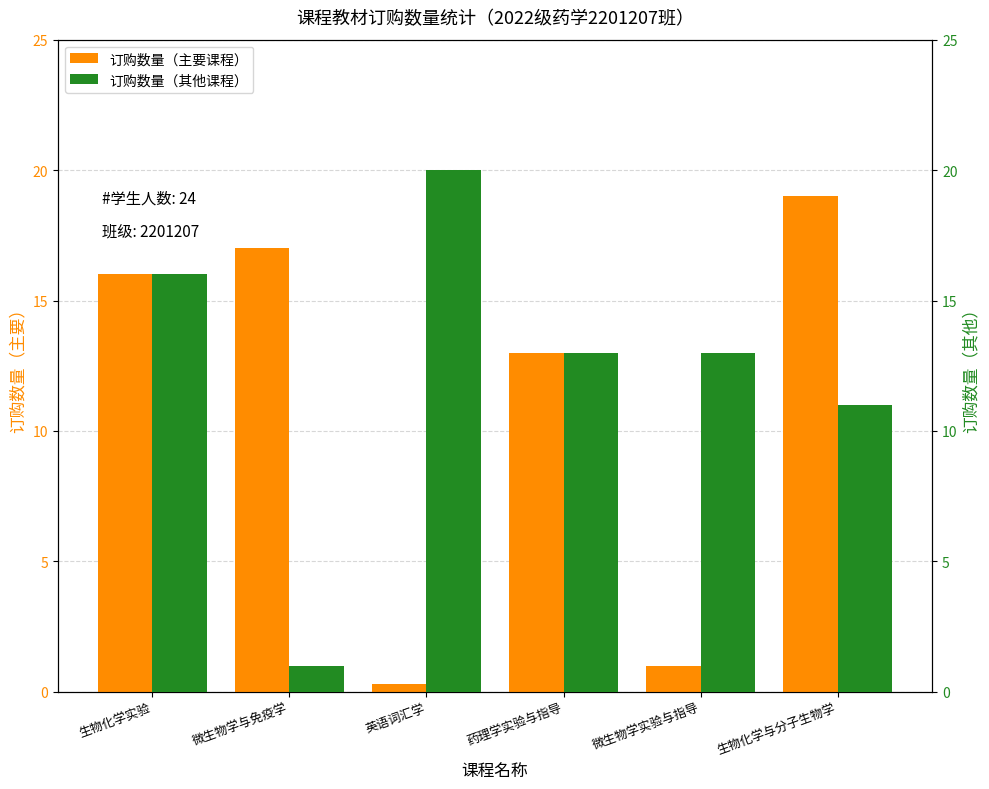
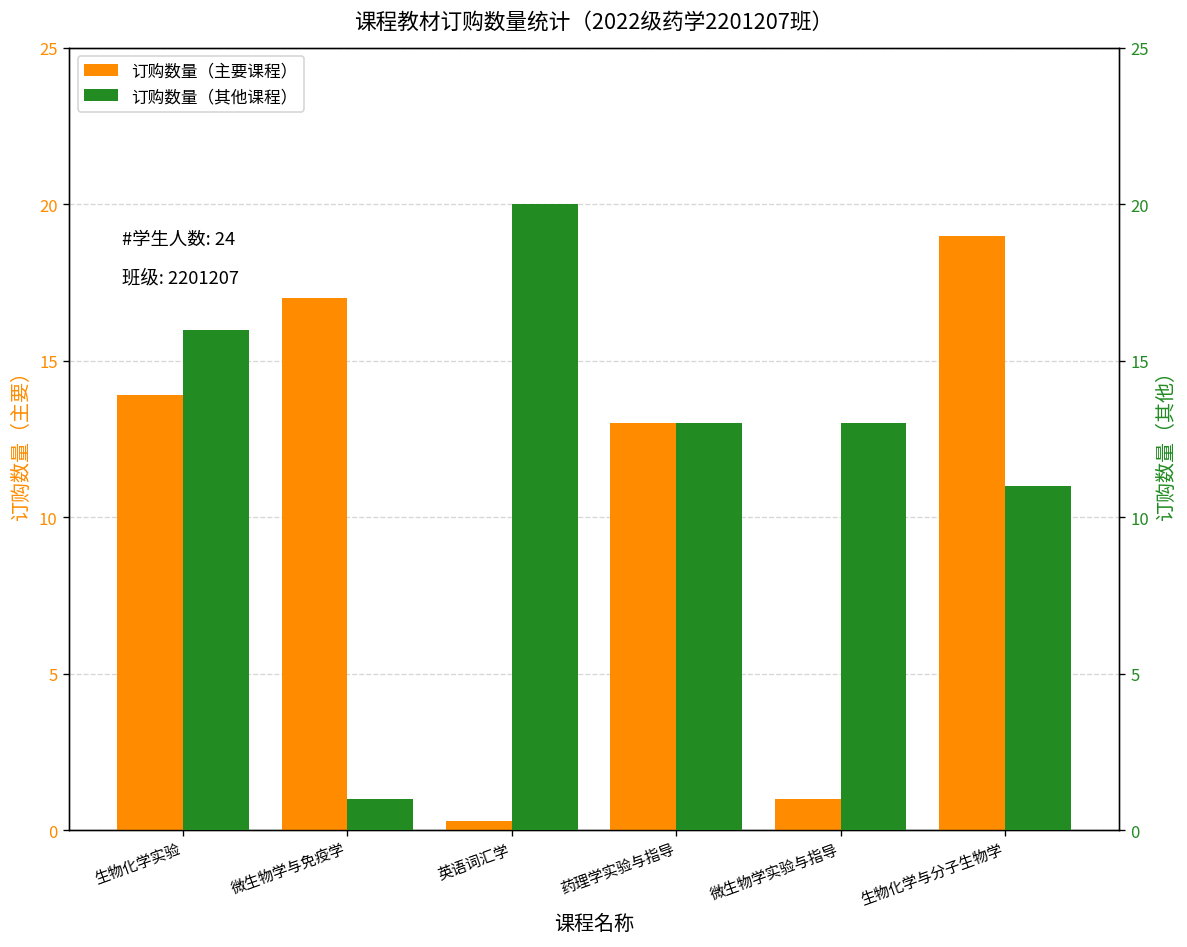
订购数量（主要课程）, 生物化学实验: 16.0 -> 13.9
